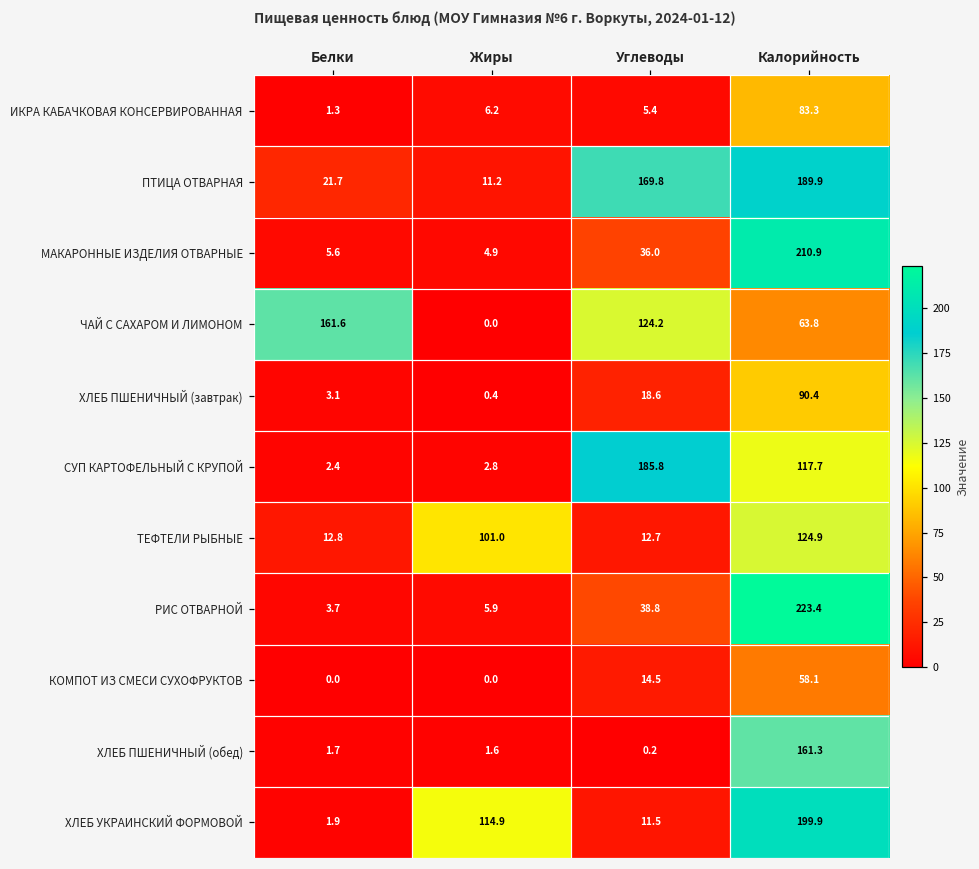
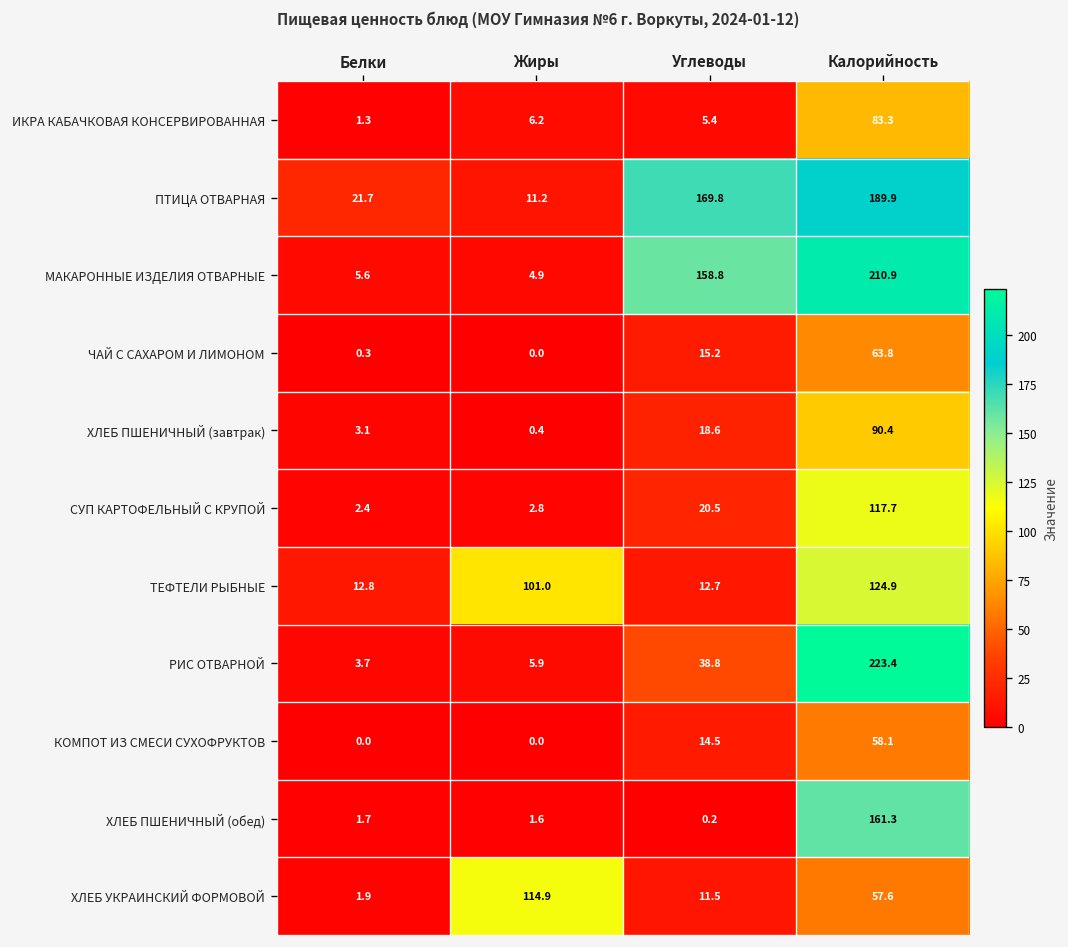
МАКАРОННЫЕ ИЗДЕЛИЯ ОТВАРНЫЕ, Углеводы: 36.0 -> 158.8
ЧАЙ С САХАРОМ И ЛИМОНОМ, Белки: 161.6 -> 0.3
ЧАЙ С САХАРОМ И ЛИМОНОМ, Углеводы: 124.2 -> 15.2
СУП КАРТОФЕЛЬНЫЙ С КРУПОЙ, Углеводы: 185.8 -> 20.5
ХЛЕБ УКРАИНСКИЙ ФОРМОВОЙ, Калорийность: 199.9 -> 57.6
